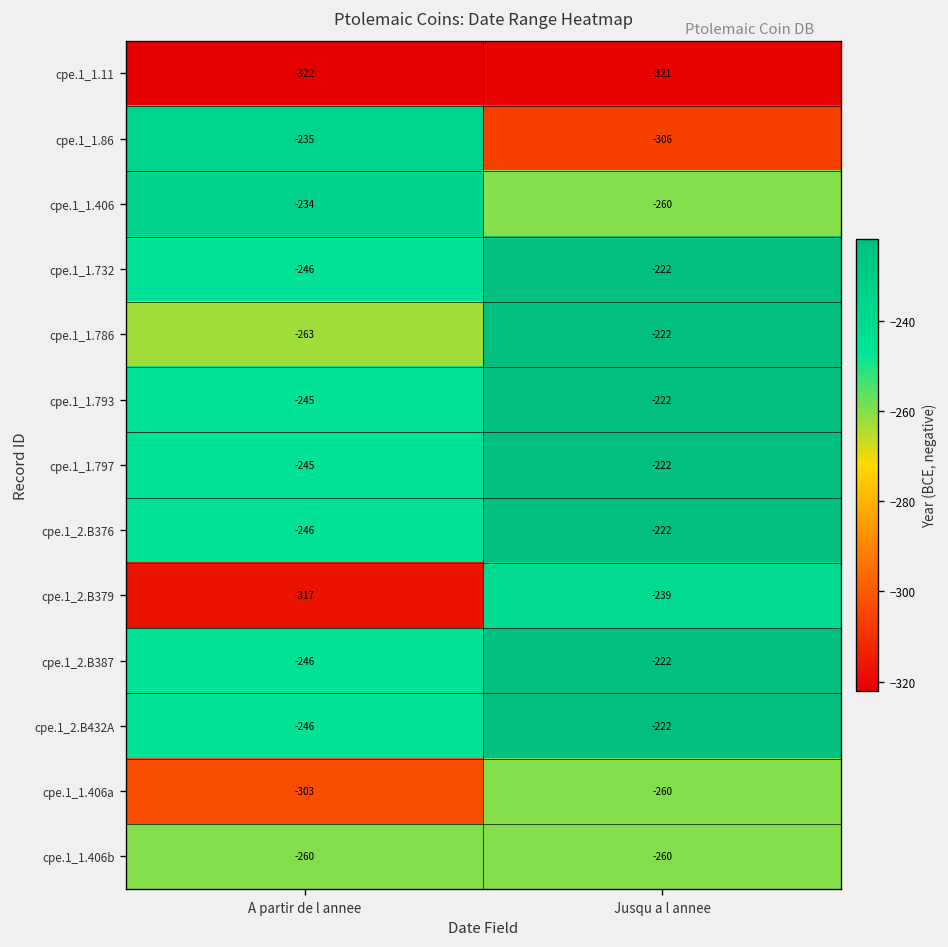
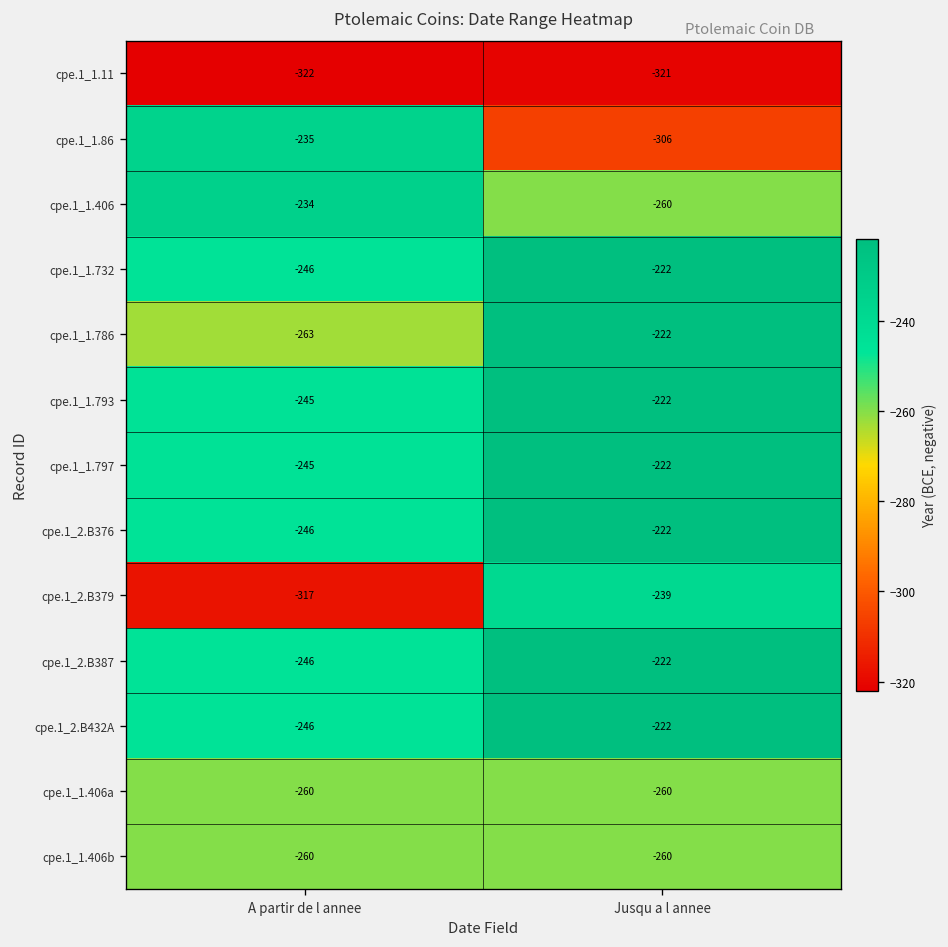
cpe.1_1.406a, A partir de l annee: -303 -> -260
